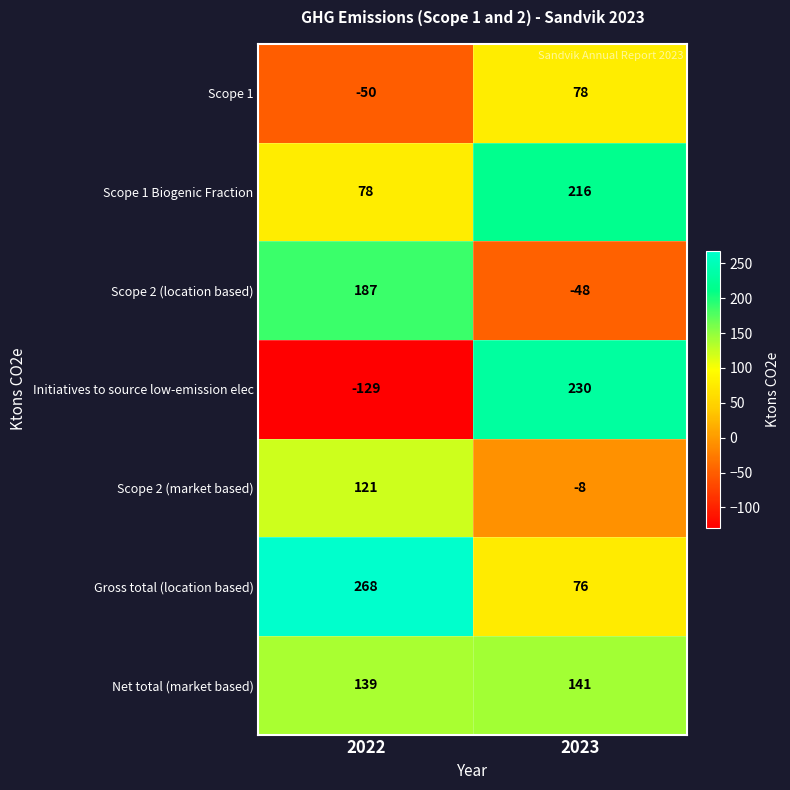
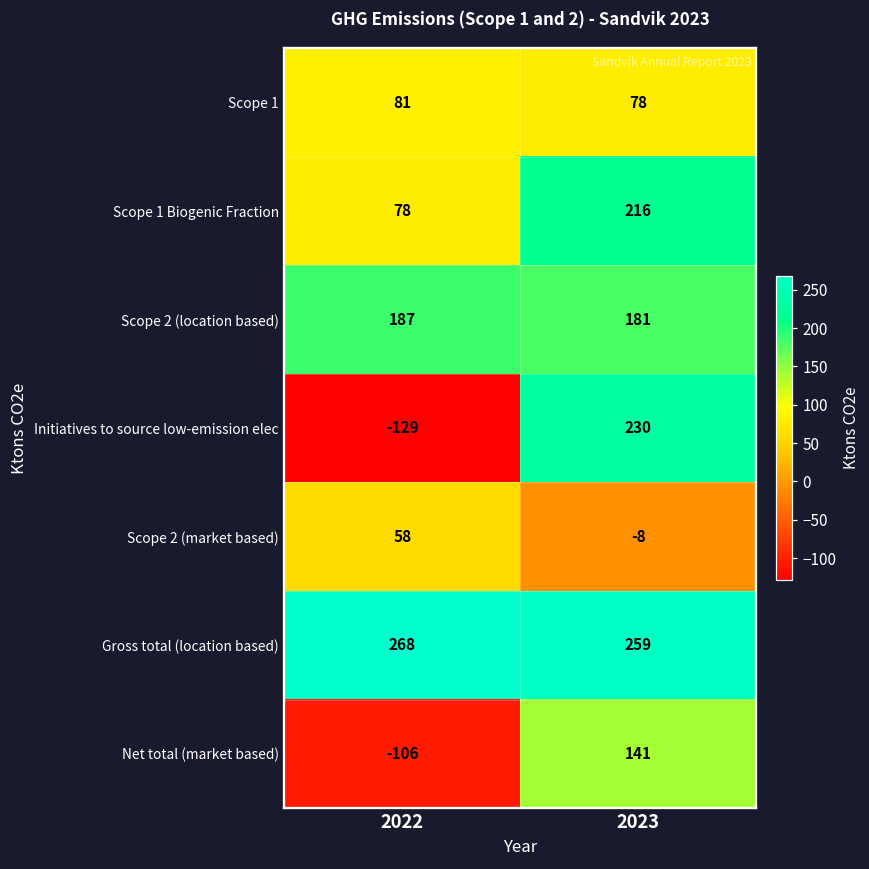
Scope 1, 2022: -50 -> 81
Scope 2 (location based), 2023: -48 -> 181
Scope 2 (market based), 2022: 121 -> 58
Gross total (location based), 2023: 76 -> 259
Net total (market based), 2022: 139 -> -106
